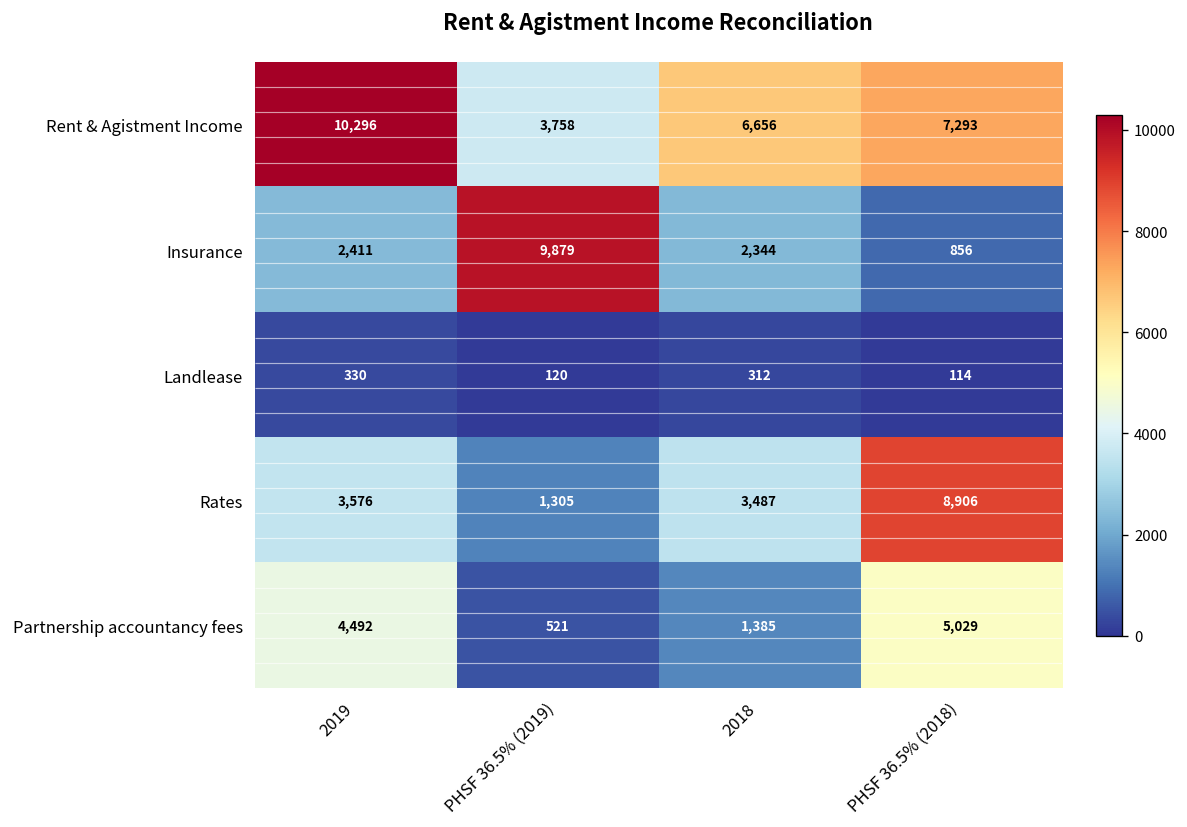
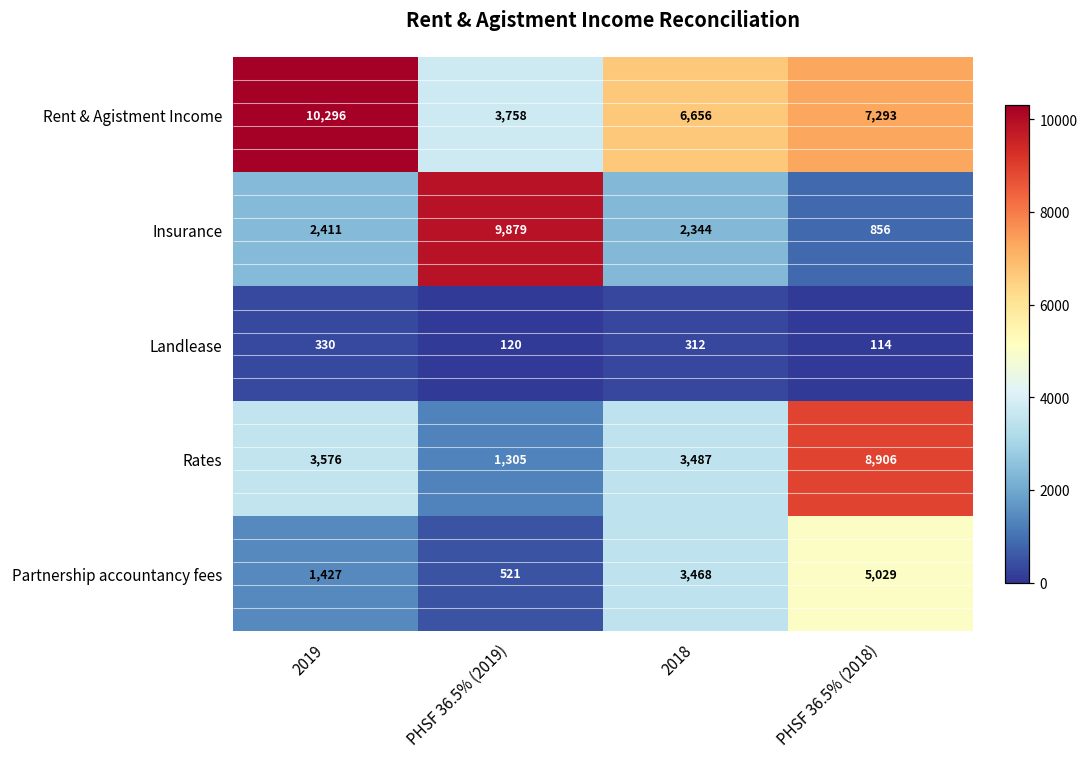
Partnership accountancy fees, 2019: 4,492 -> 1,427
Partnership accountancy fees, 2018: 1,385 -> 3,468
